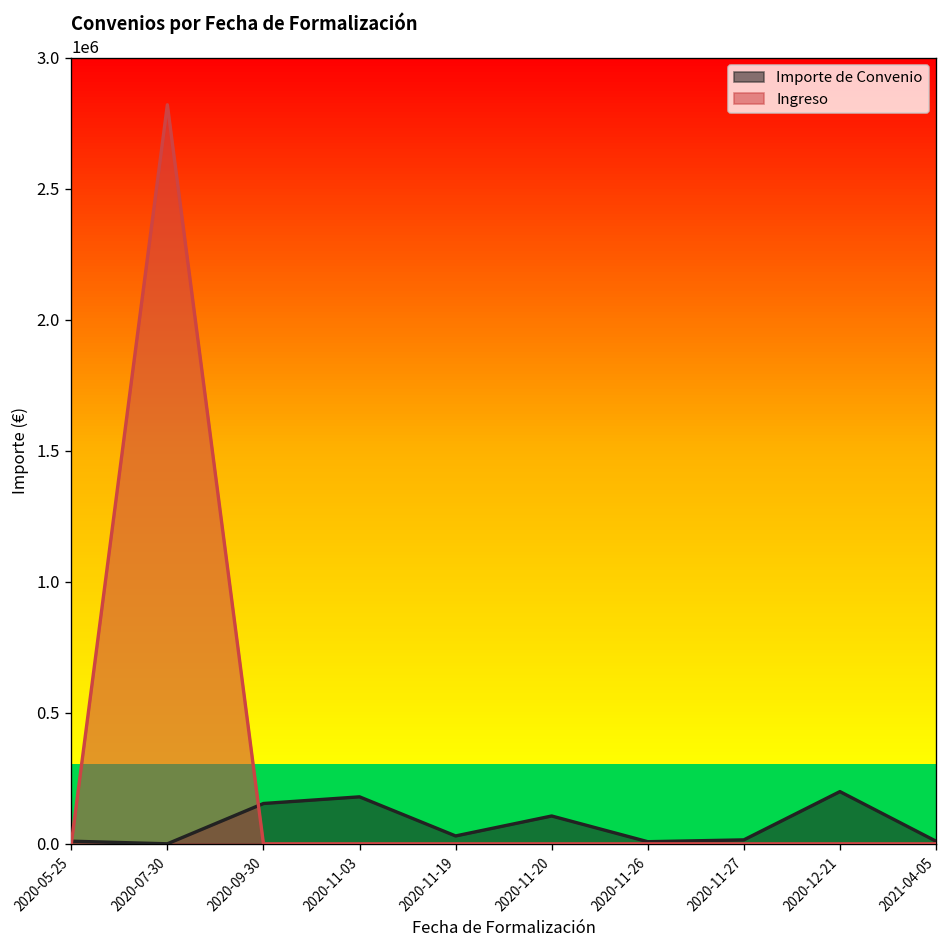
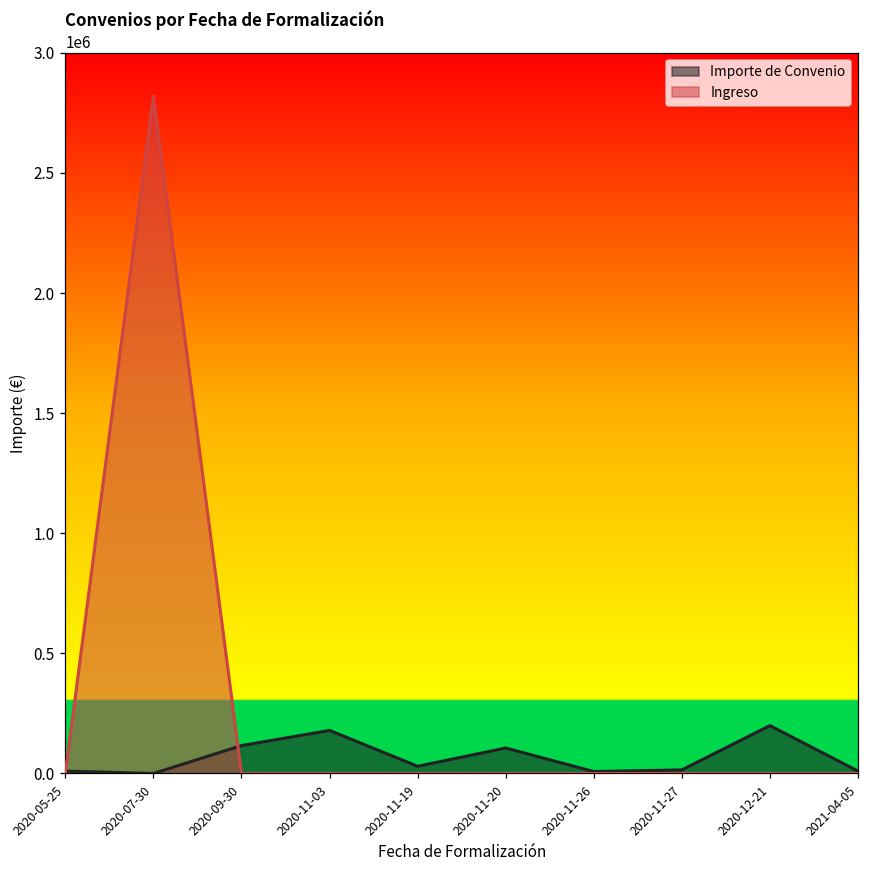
Importe de Convenio, 2020-09-30: 150000 -> 120000
